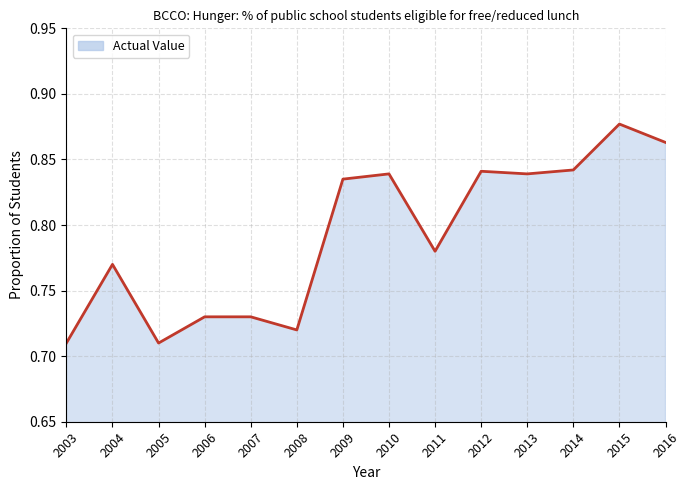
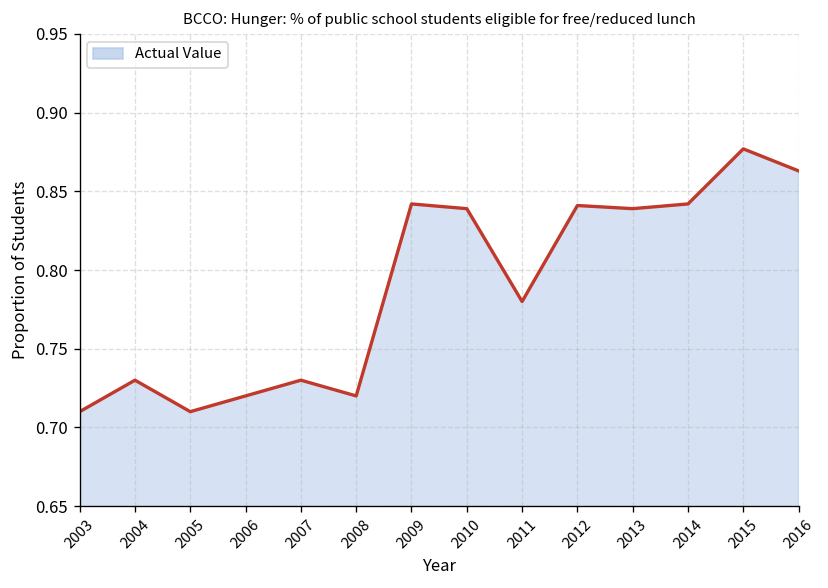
2004: 0.77 -> 0.73
2006: 0.73 -> 0.72
2009: 0.835 -> 0.842
